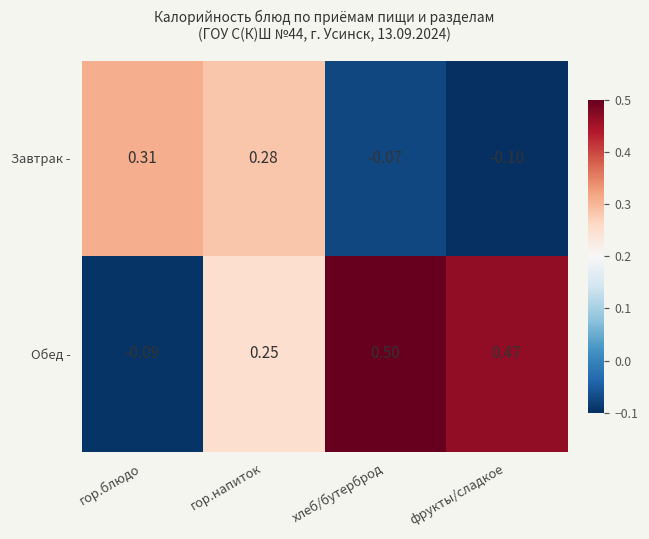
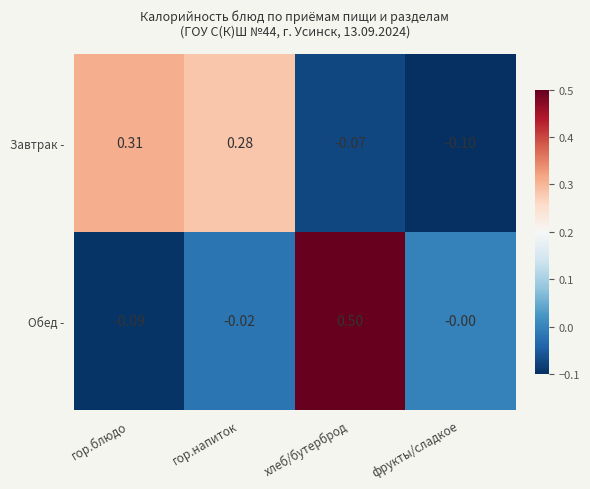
Обед -, гор.напиток: 0.25 -> -0.02
Обед -, фрукты/сладкое: 0.47 -> -0.00
